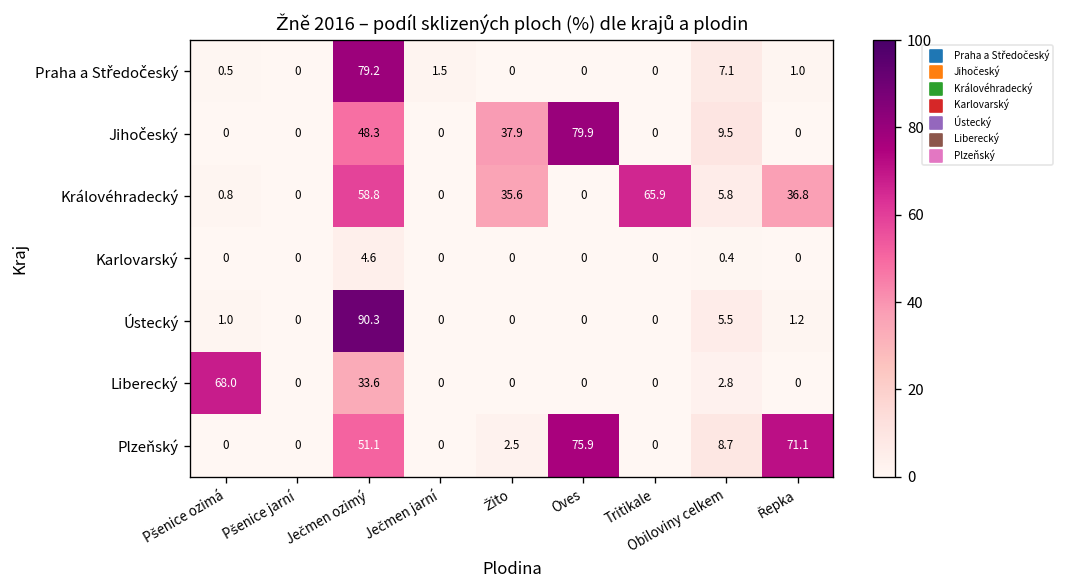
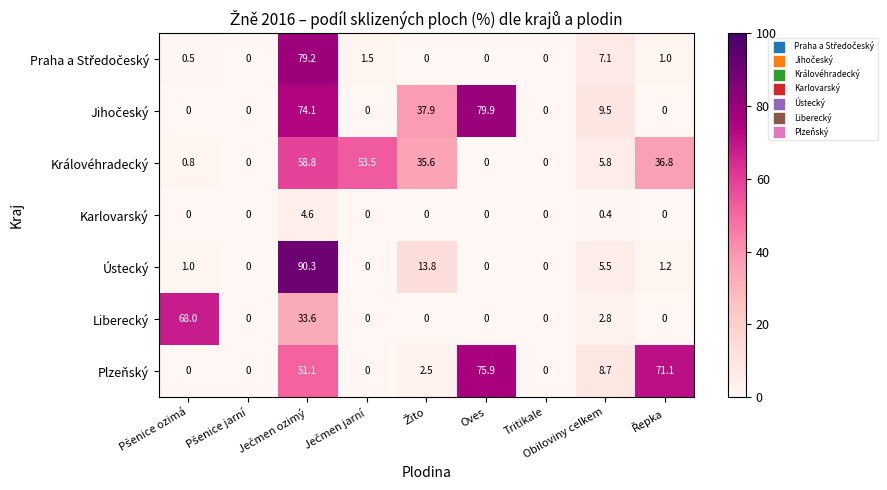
Jihočeský, Ječmen ozimý: 48.3 -> 74.1
Královéhradecký, Ječmen jarní: 0 -> 53.5
Královéhradecký, Tritikale: 65.9 -> 0
Ústecký, Žito: 0 -> 13.8
